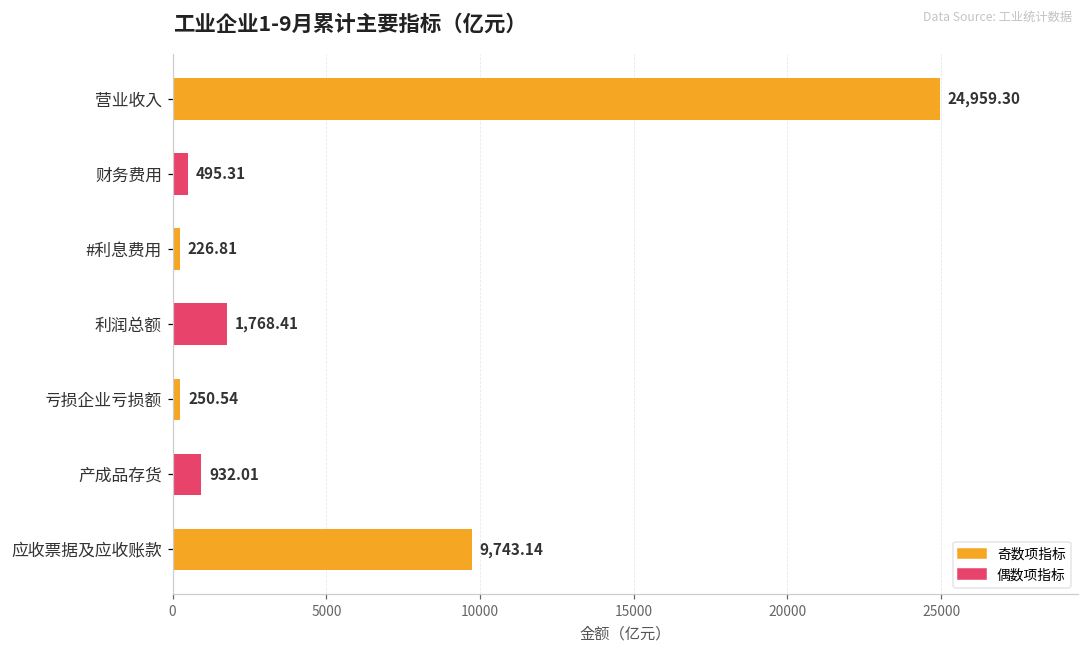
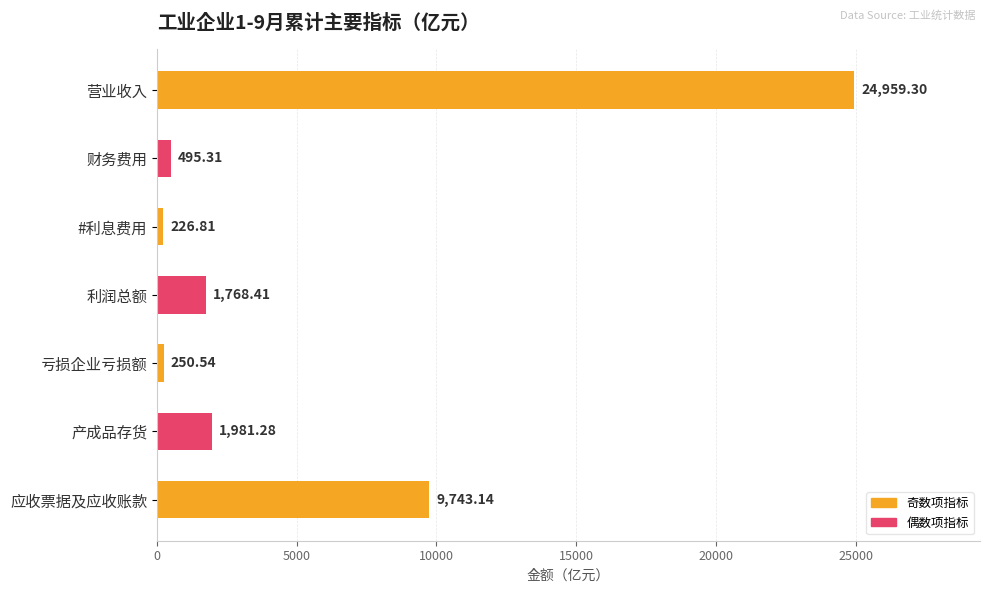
产成品存货: 932.01 -> 1,981.28
